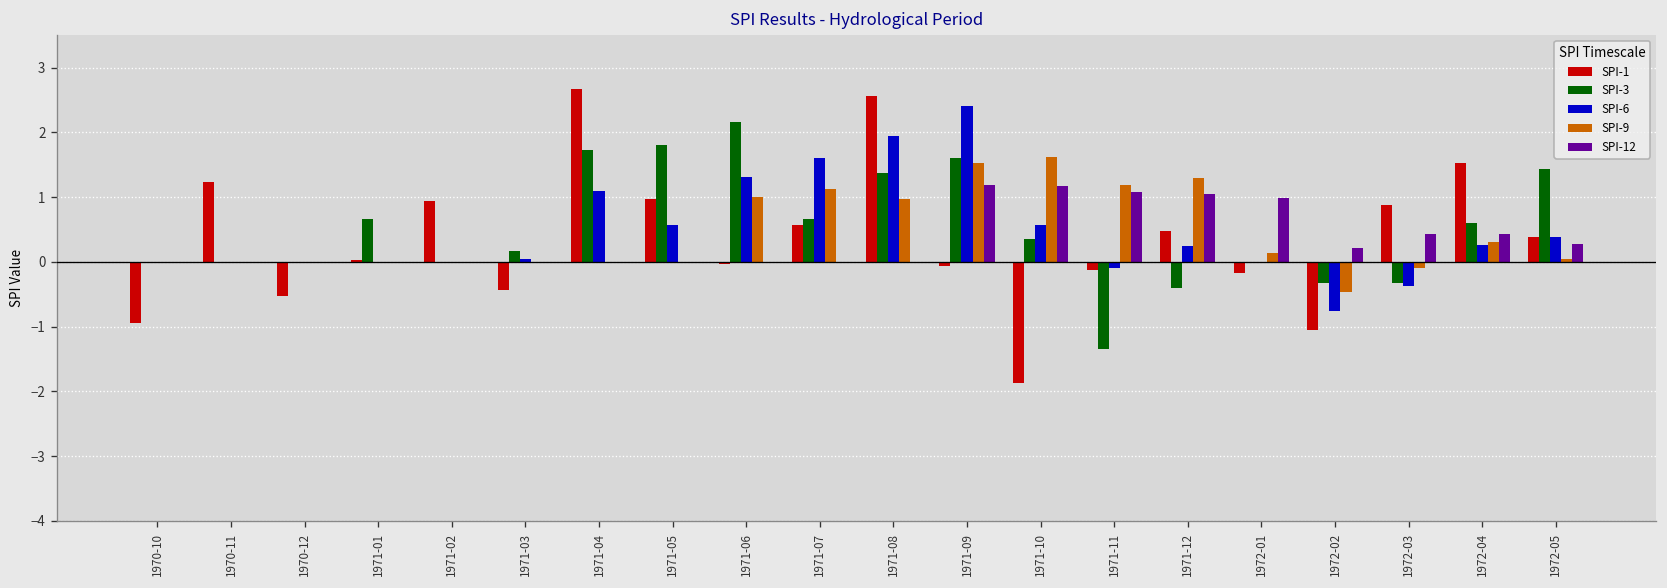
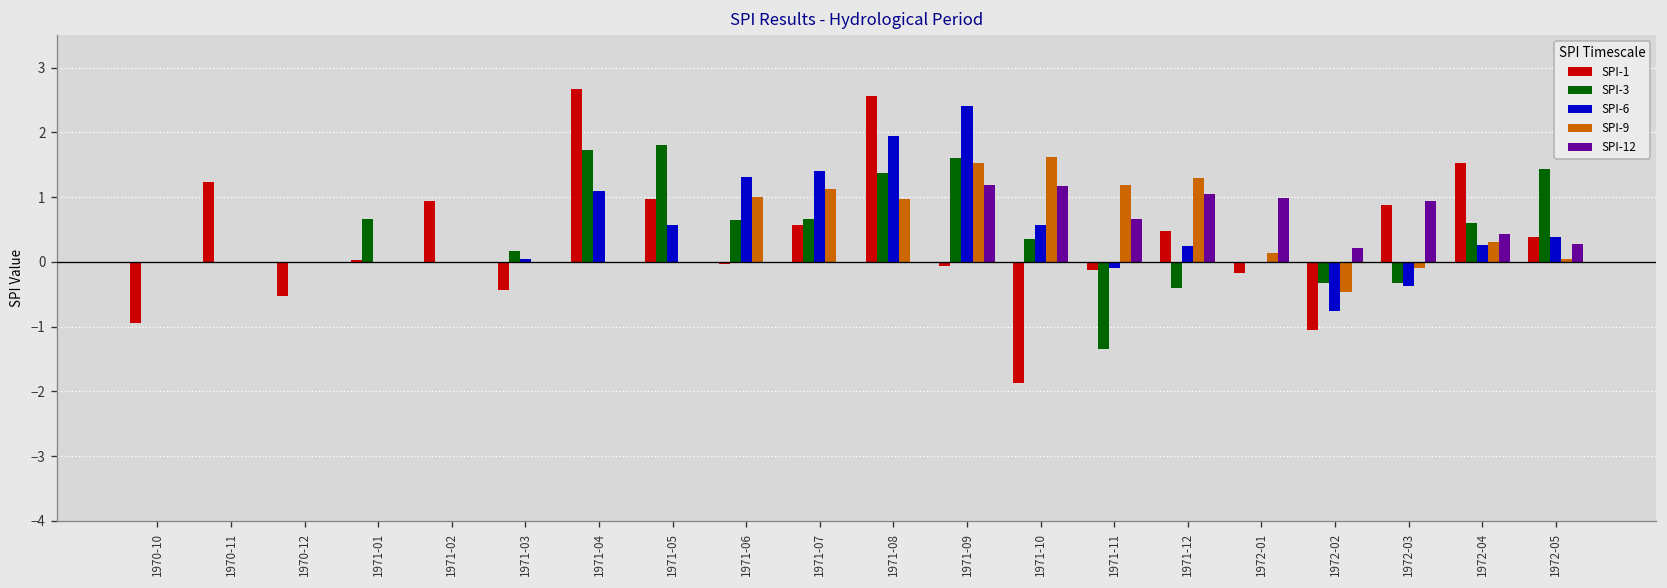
SPI-3, 1971-06: 2.2 -> 0.6
SPI-6, 1971-07: 1.6 -> 1.4
SPI-12, 1971-11: 1.1 -> 0.7
SPI-12, 1972-03: 0.4 -> 0.9
